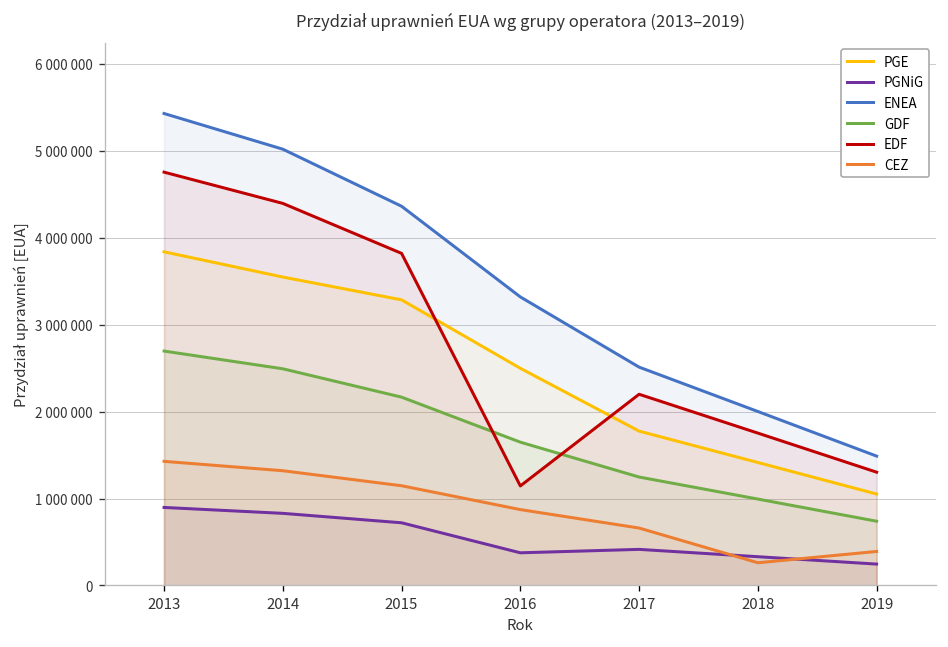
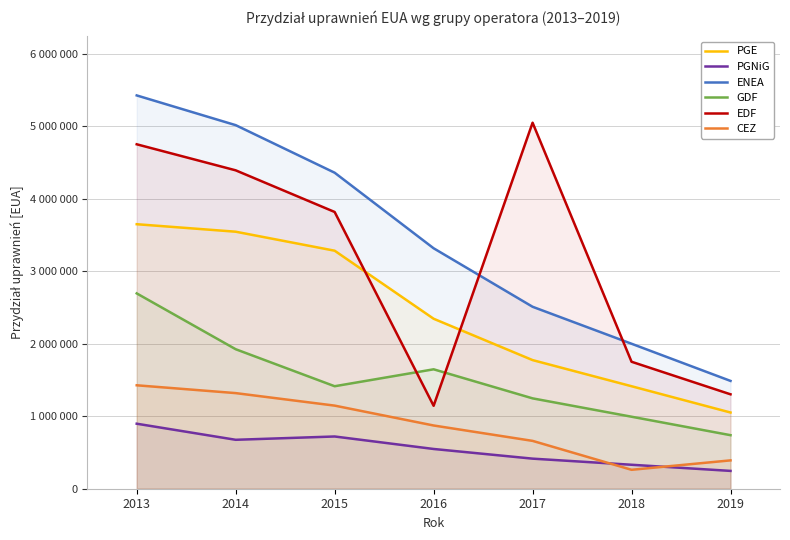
PGE, 2013: 3800000 -> 3700000
PGNiG, 2014: 800000 -> 700000
GDF, 2014: 2500000 -> 1900000
GDF, 2015: 2200000 -> 1400000
PGE, 2016: 2500000 -> 2300000
PGNiG, 2016: 400000 -> 500000
EDF, 2017: 2200000 -> 5100000
